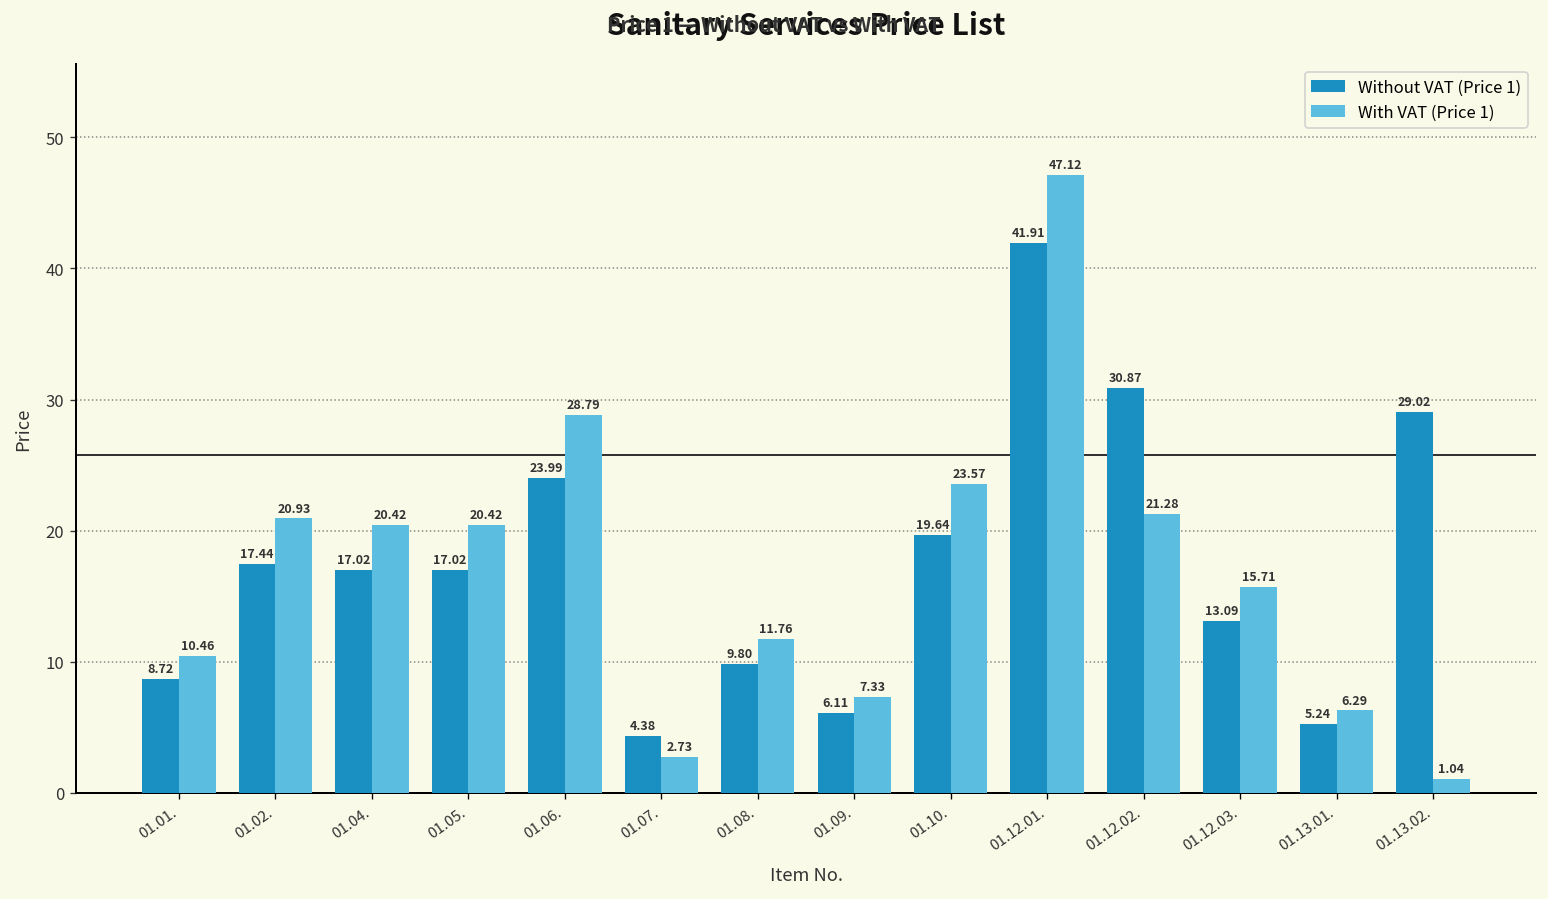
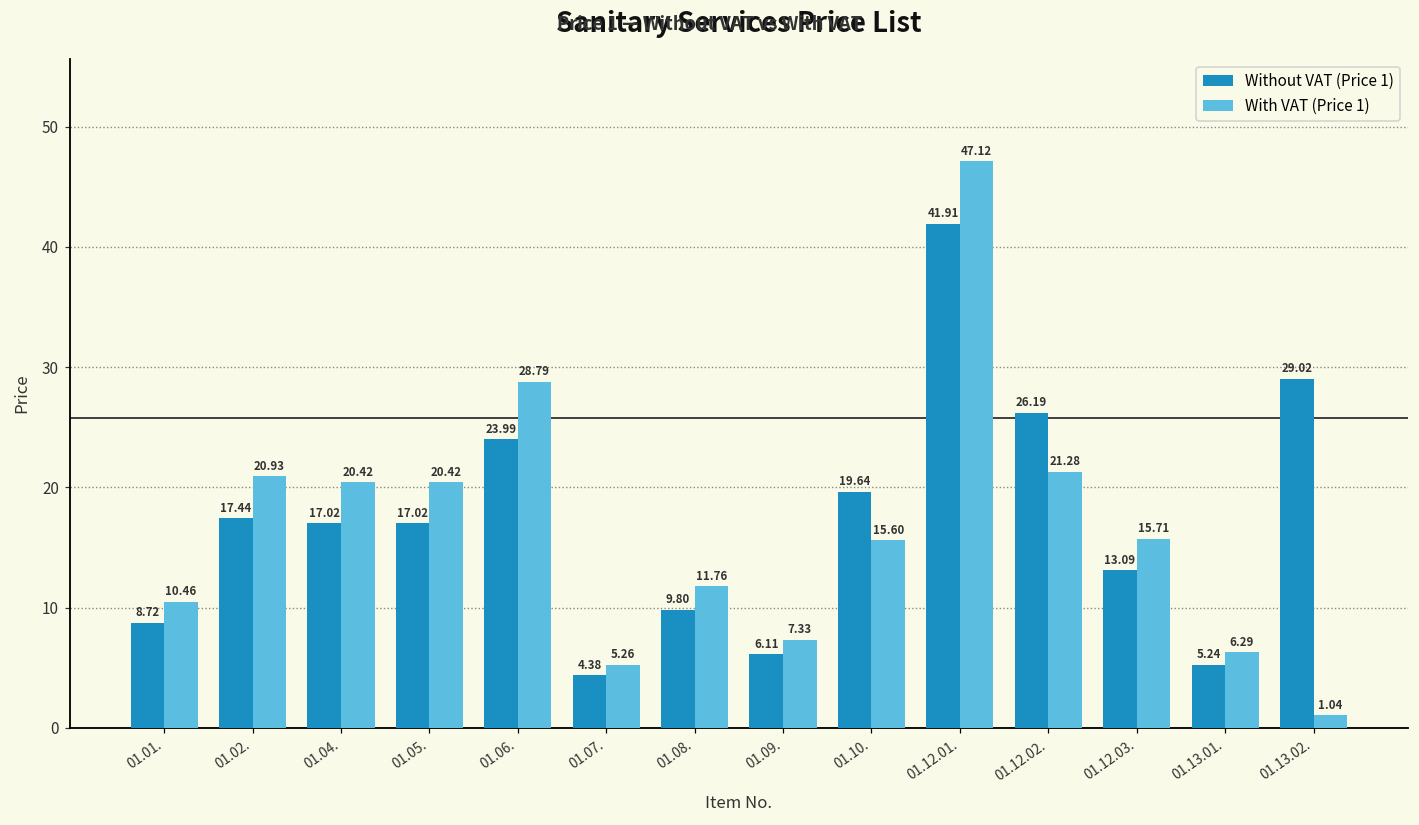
With VAT (Price 1), 01.07.: 2.73 -> 5.26
With VAT (Price 1), 01.10.: 23.57 -> 15.60
Without VAT (Price 1), 01.12.02.: 30.87 -> 26.19
